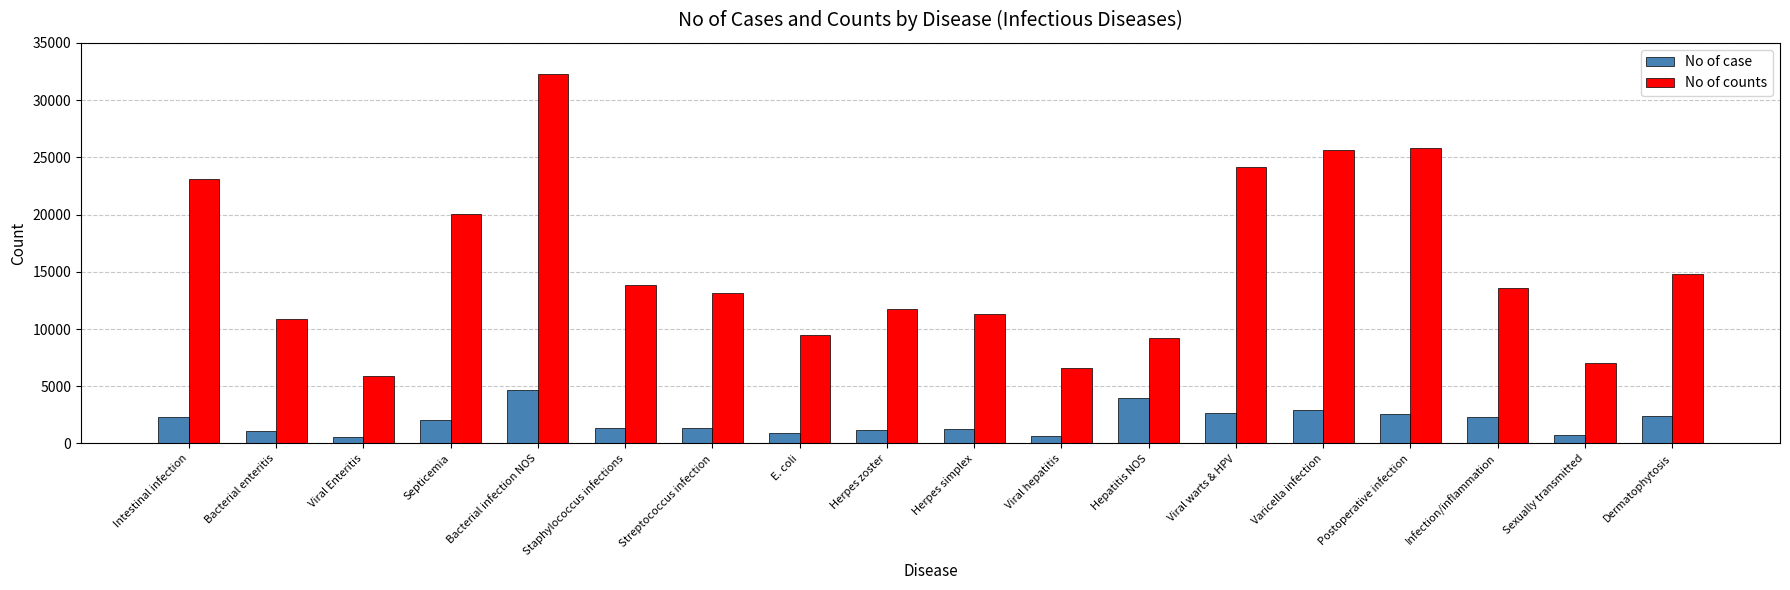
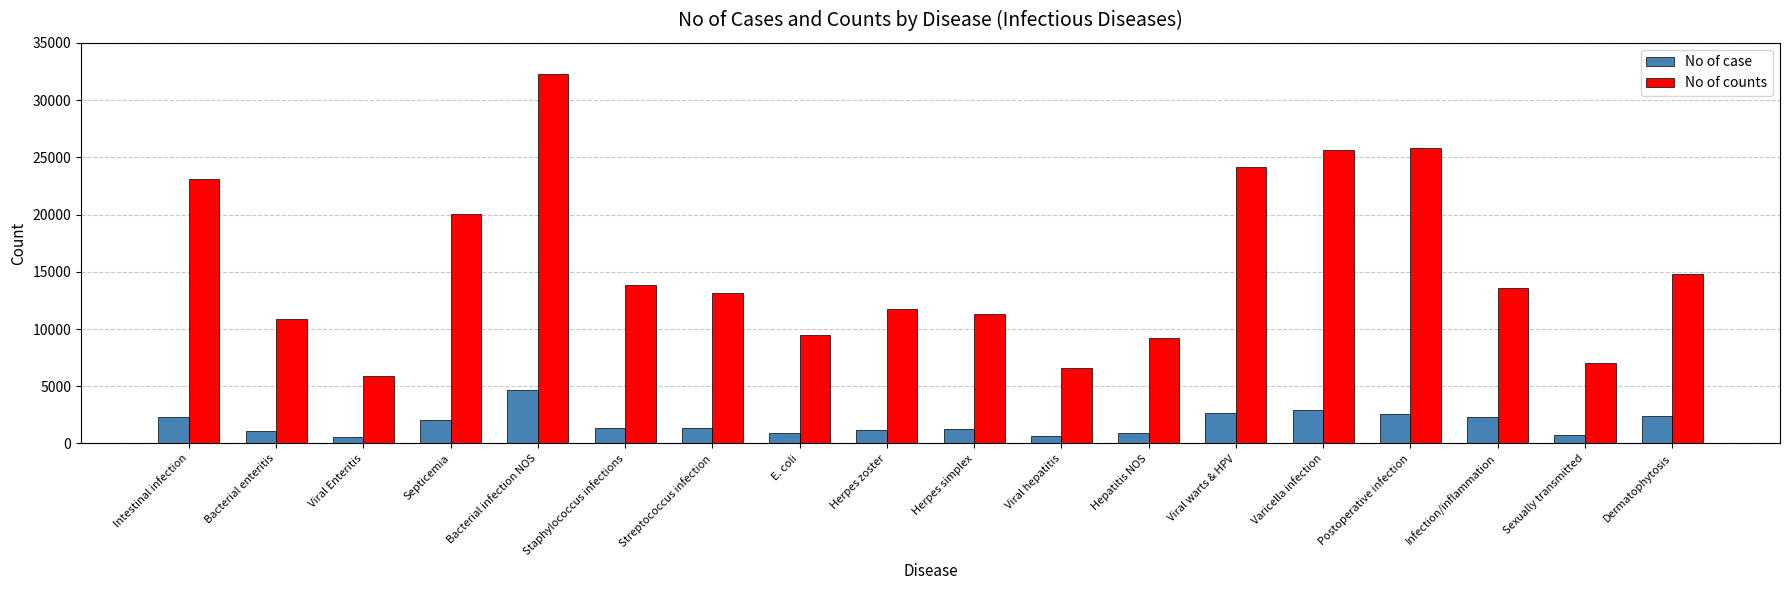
No of case, Hepatitis NOS: 4000 -> 900
